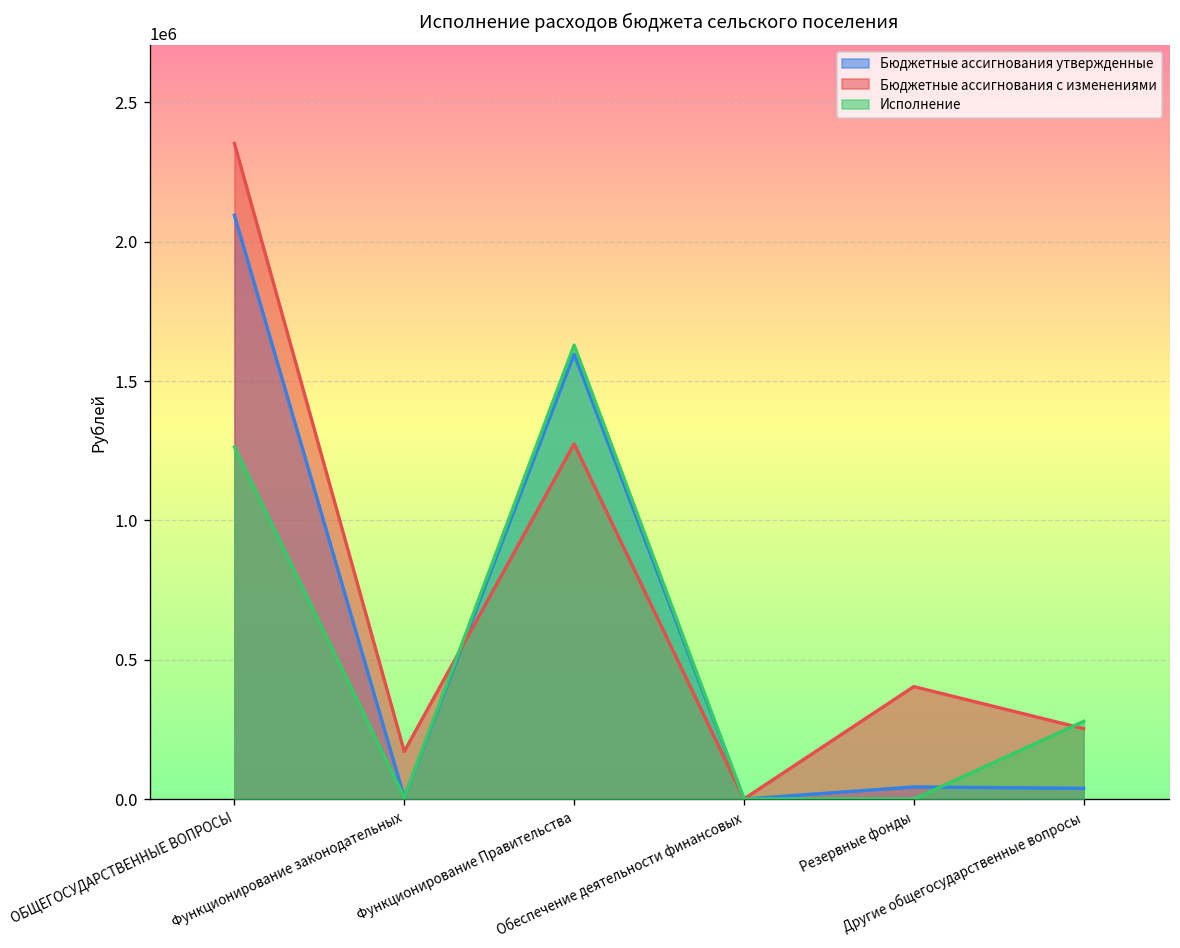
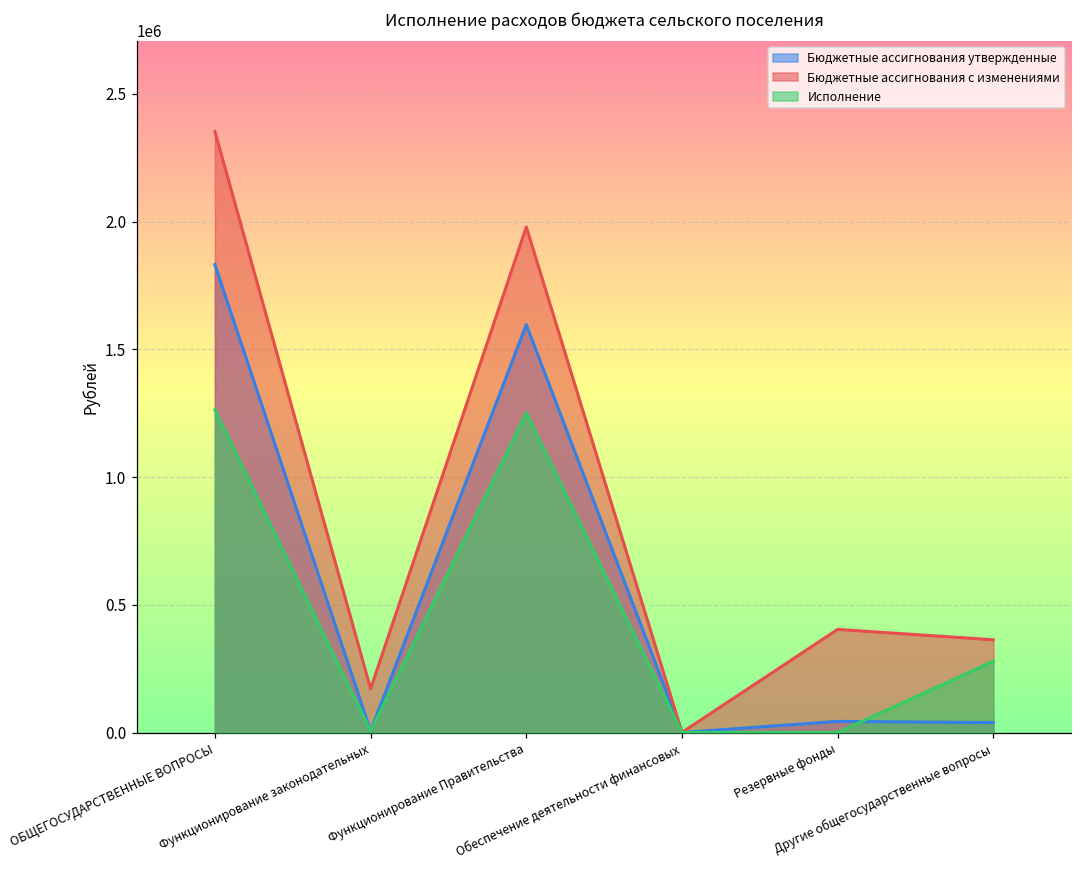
Бюджетные ассигнования утвержденные, ОБЩЕГОСУДАРСТВЕННЫЕ ВОПРОСЫ: 2090000 -> 1830000
Бюджетные ассигнования с изменениями, Функционирование Правительства: 1270000 -> 1980000
Исполнение, Функционирование Правительства: 1630000 -> 1250000
Бюджетные ассигнования с изменениями, Другие общегосударственные вопросы: 250000 -> 360000
